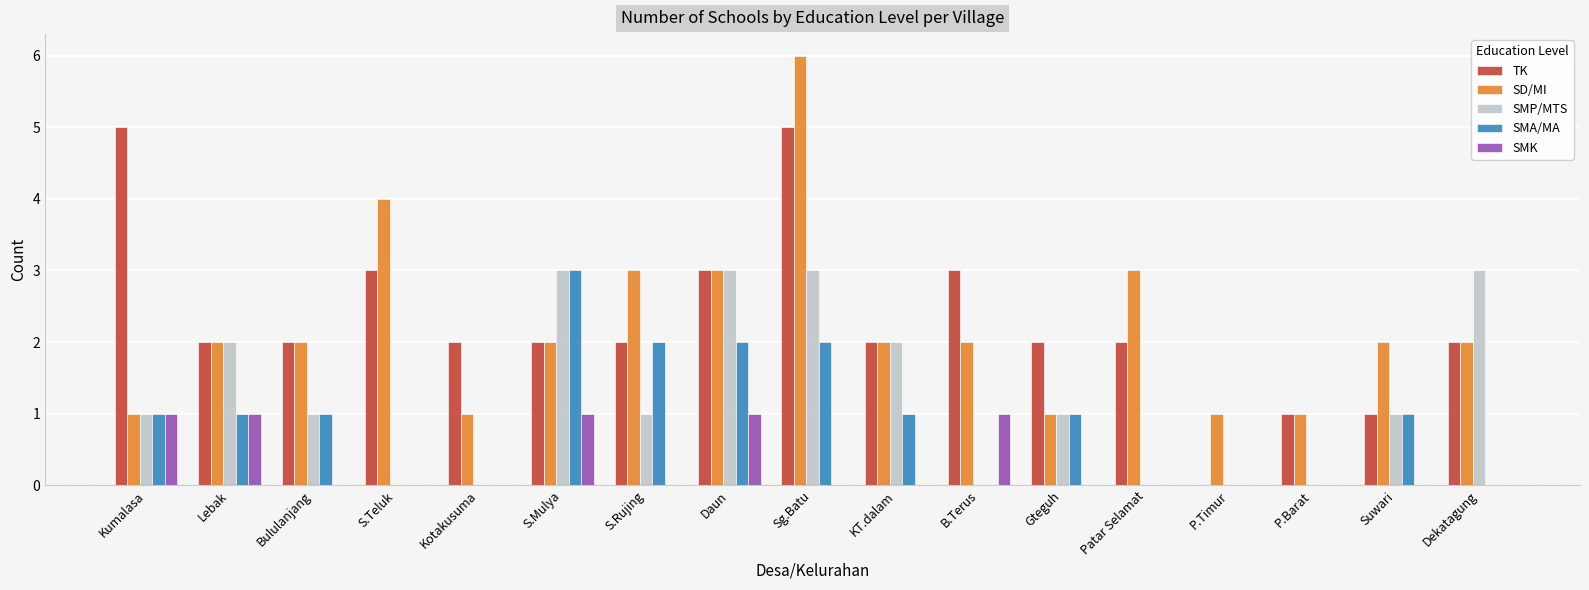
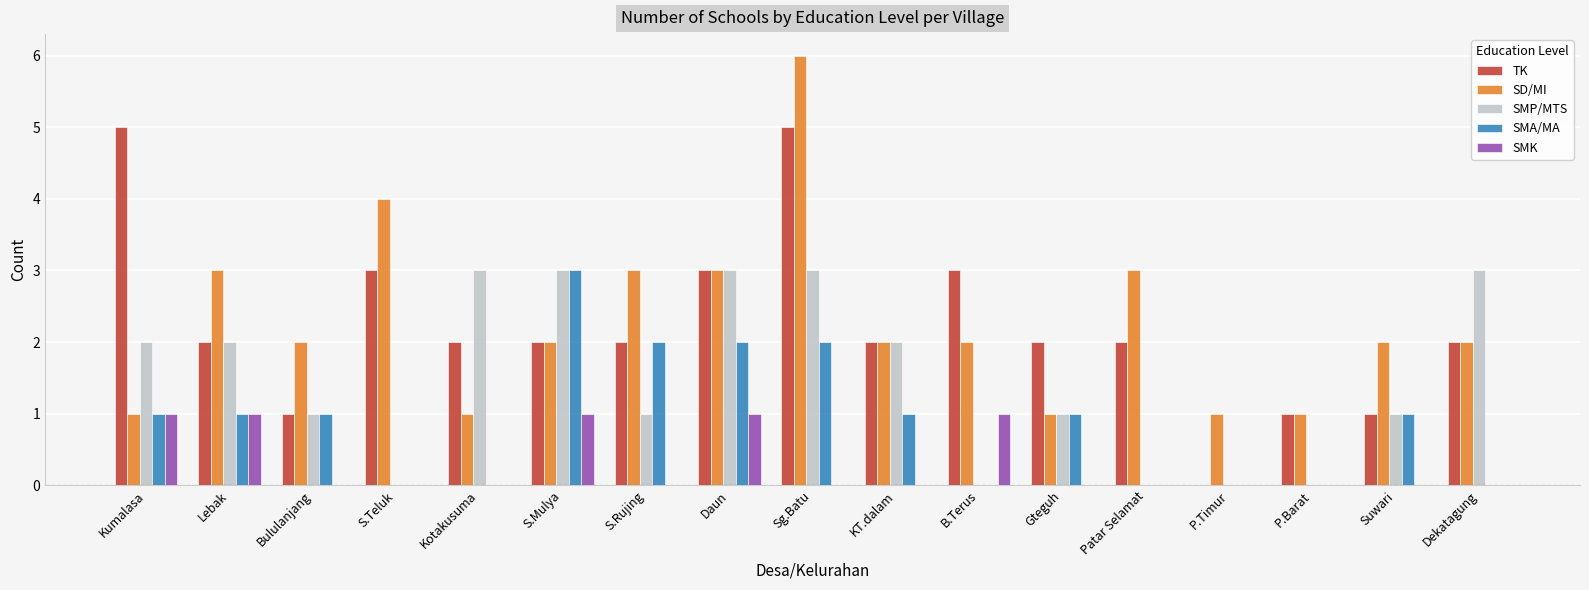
SMP/MTS, Kumalasa: 1 -> 2
SD/MI, Lebak: 2 -> 3
TK, Bululanjang: 2 -> 1
SMP/MTS, Kotakusuma: 0 -> 3
